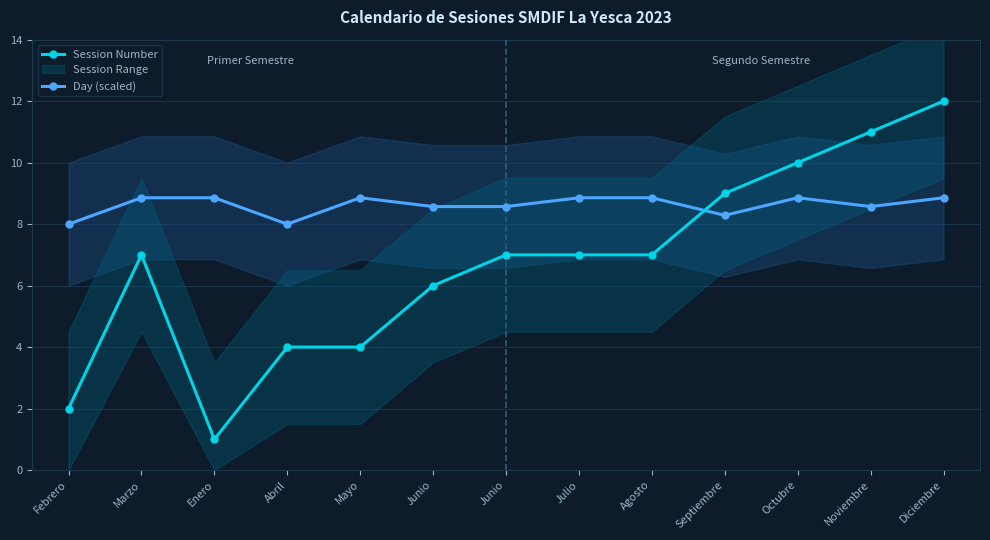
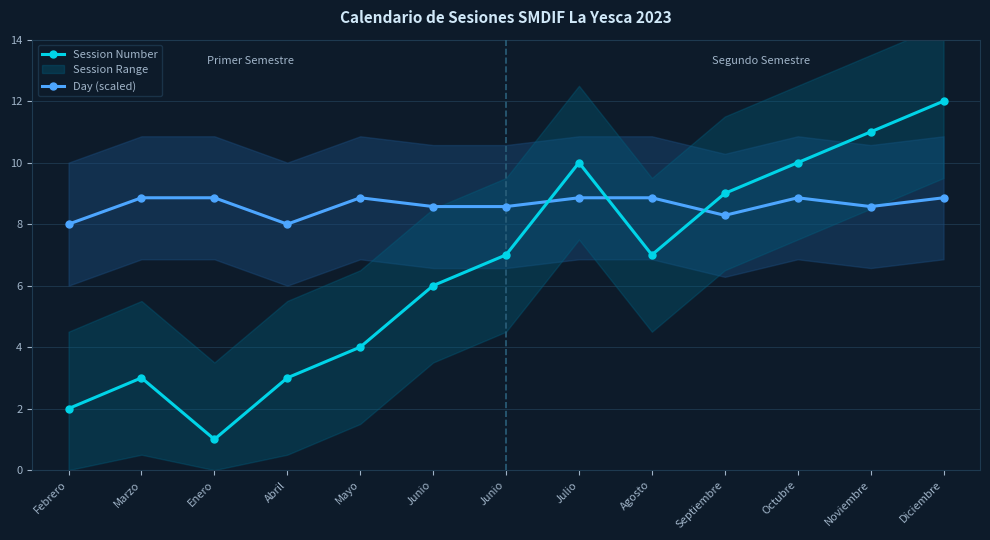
Session Number, Marzo: 7 -> 3
Session Number, Abril: 4 -> 3
Session Number, Julio: 7 -> 10
